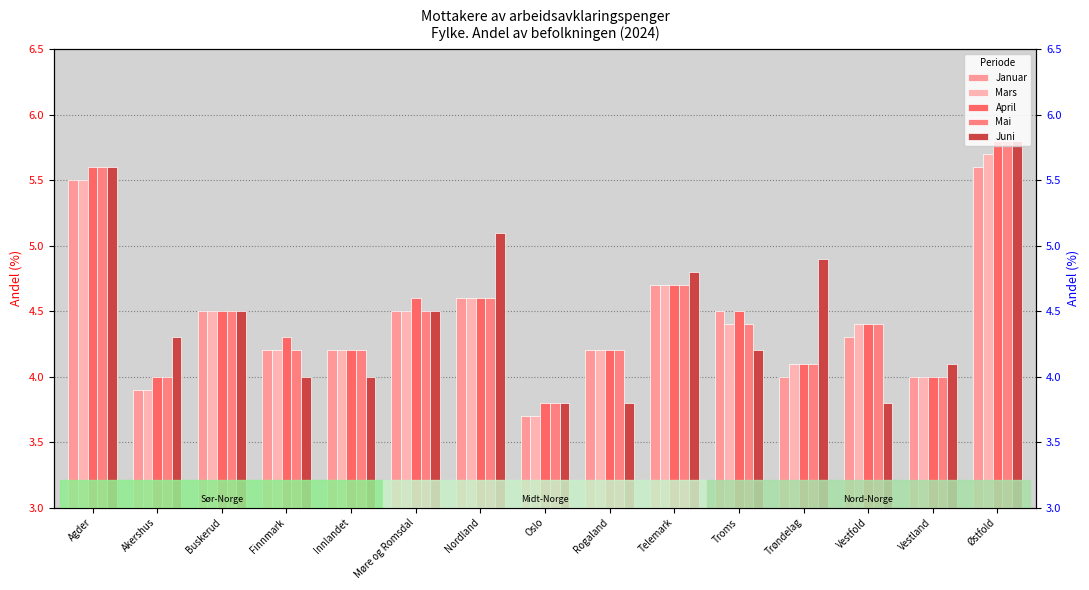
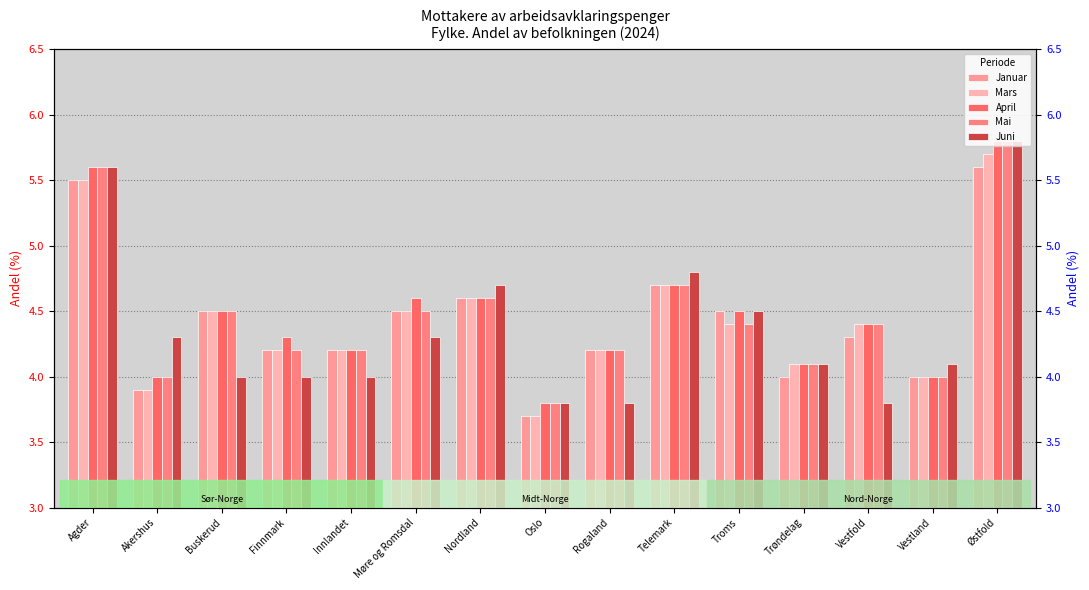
Juni, Buskerud: 4.5 -> 4.0
Juni, Møre og Romsdal: 4.5 -> 4.3
Juni, Nordland: 5.1 -> 4.7
Juni, Troms: 4.2 -> 4.5
Juni, Trøndelag: 4.9 -> 4.1
